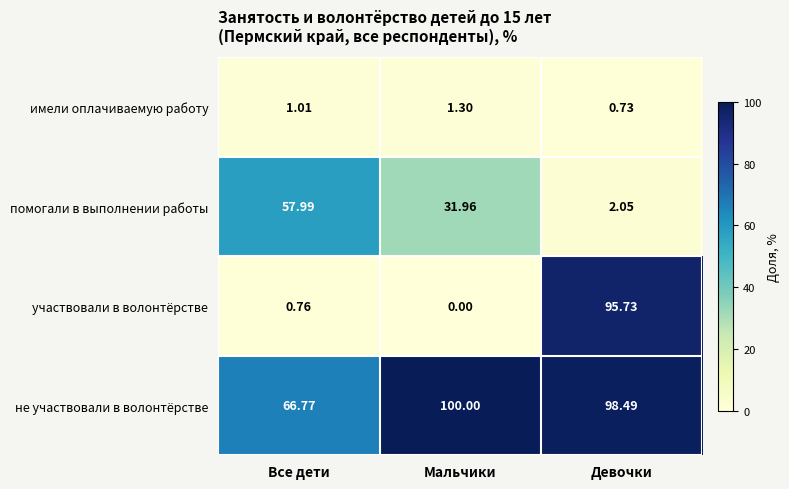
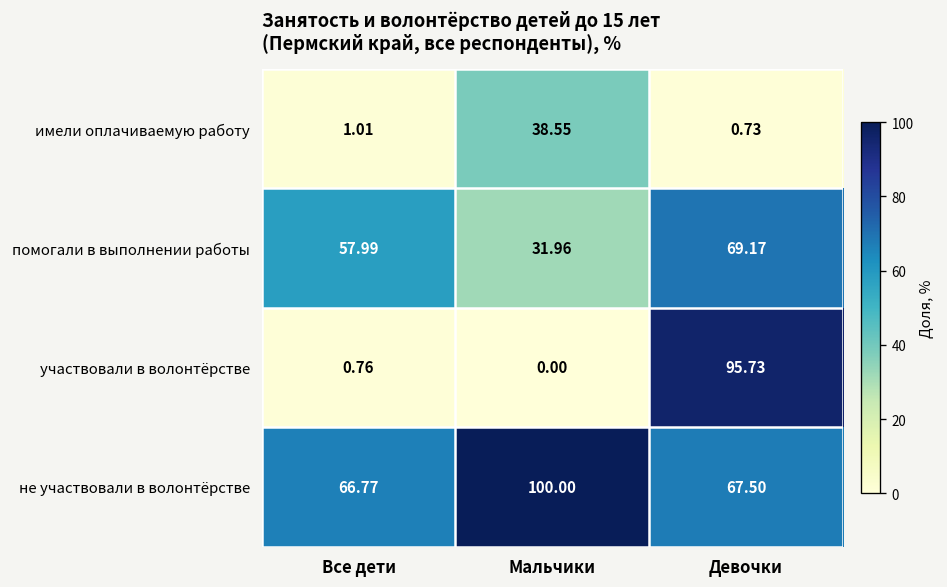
имели оплачиваемую работу, Мальчики: 1.30 -> 38.55
помогали в выполнении работы, Девочки: 2.05 -> 69.17
не участвовали в волонтёрстве, Девочки: 98.49 -> 67.50
